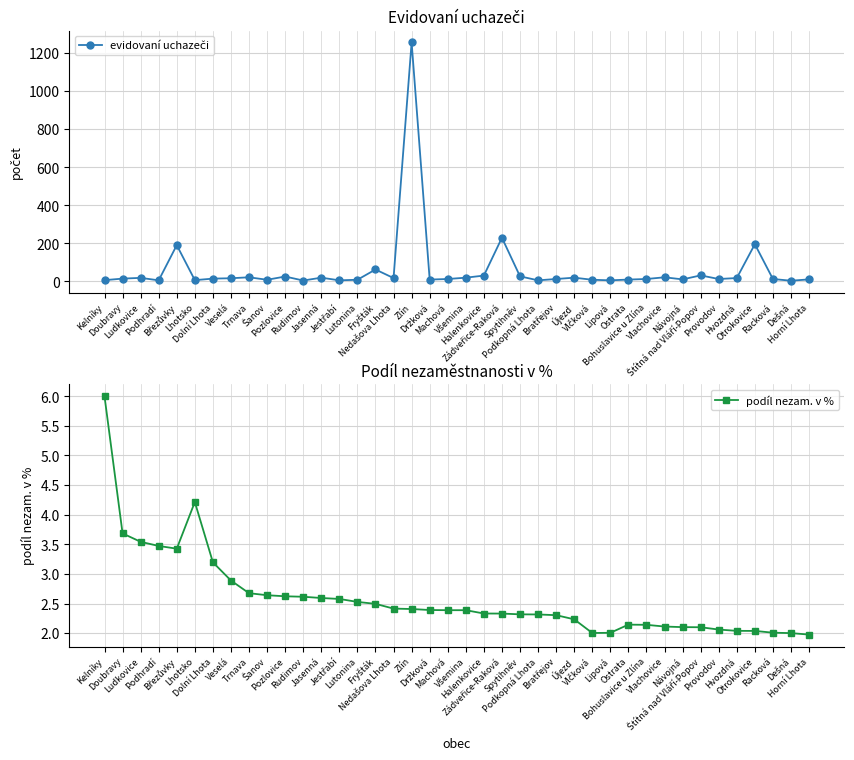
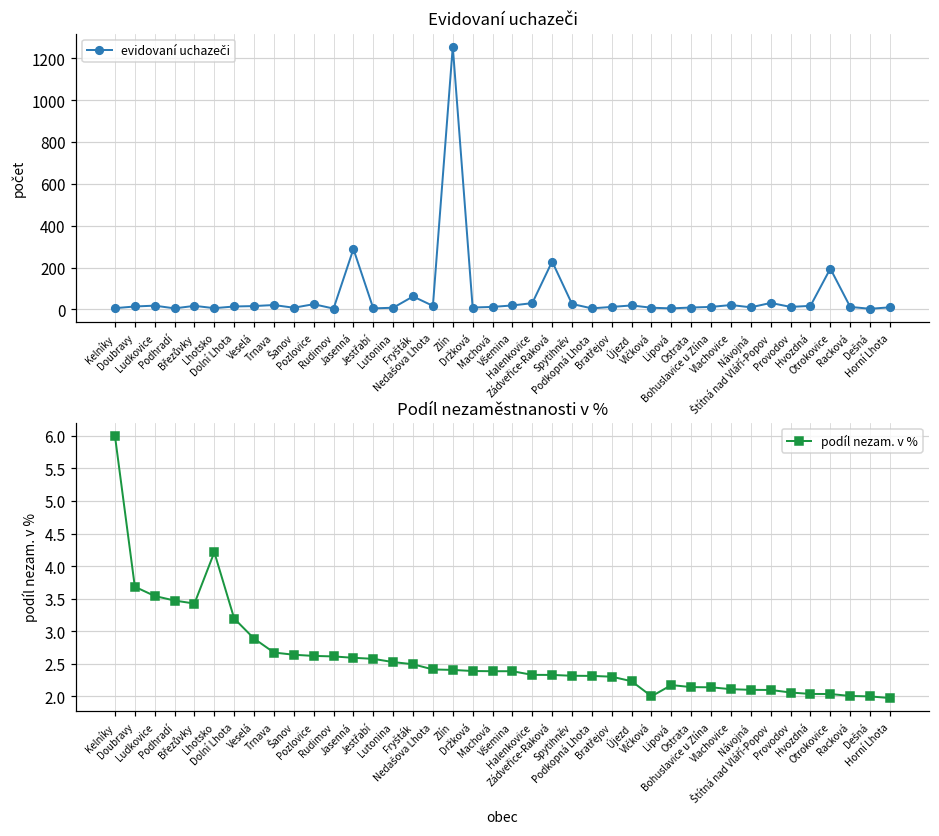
Evidovaní uchazeči, Březůvky: 190 -> 20
Evidovaní uchazeči, Jasenná: 20 -> 290
Podíl nezaměstnanosti v %, Lipová: 2.0 -> 2.2
